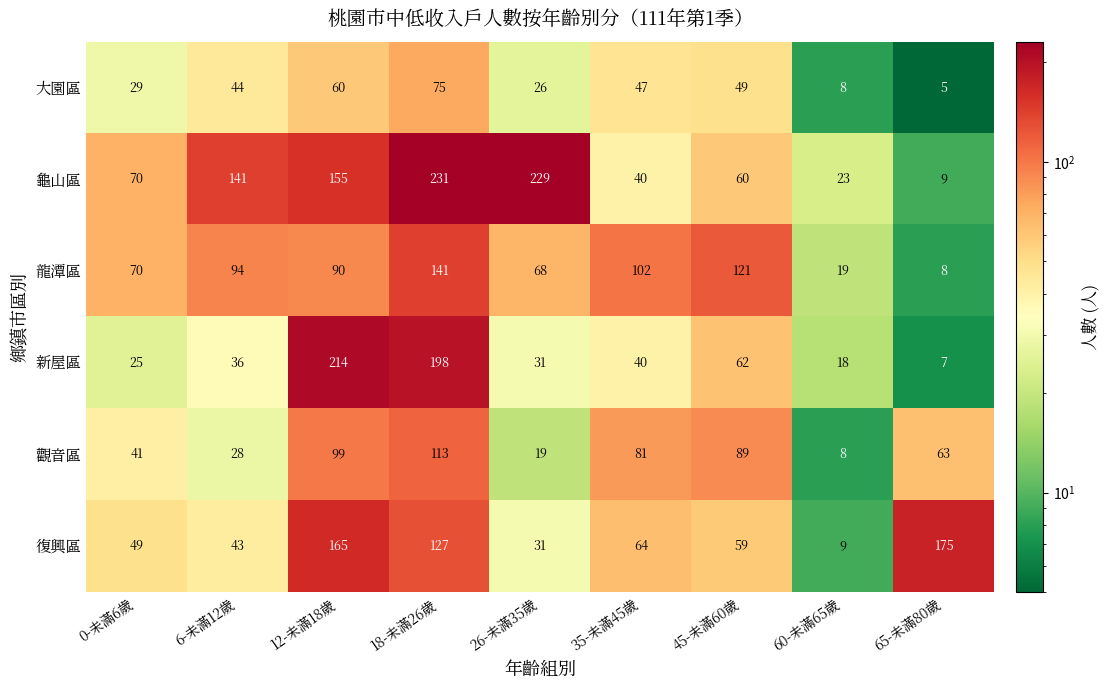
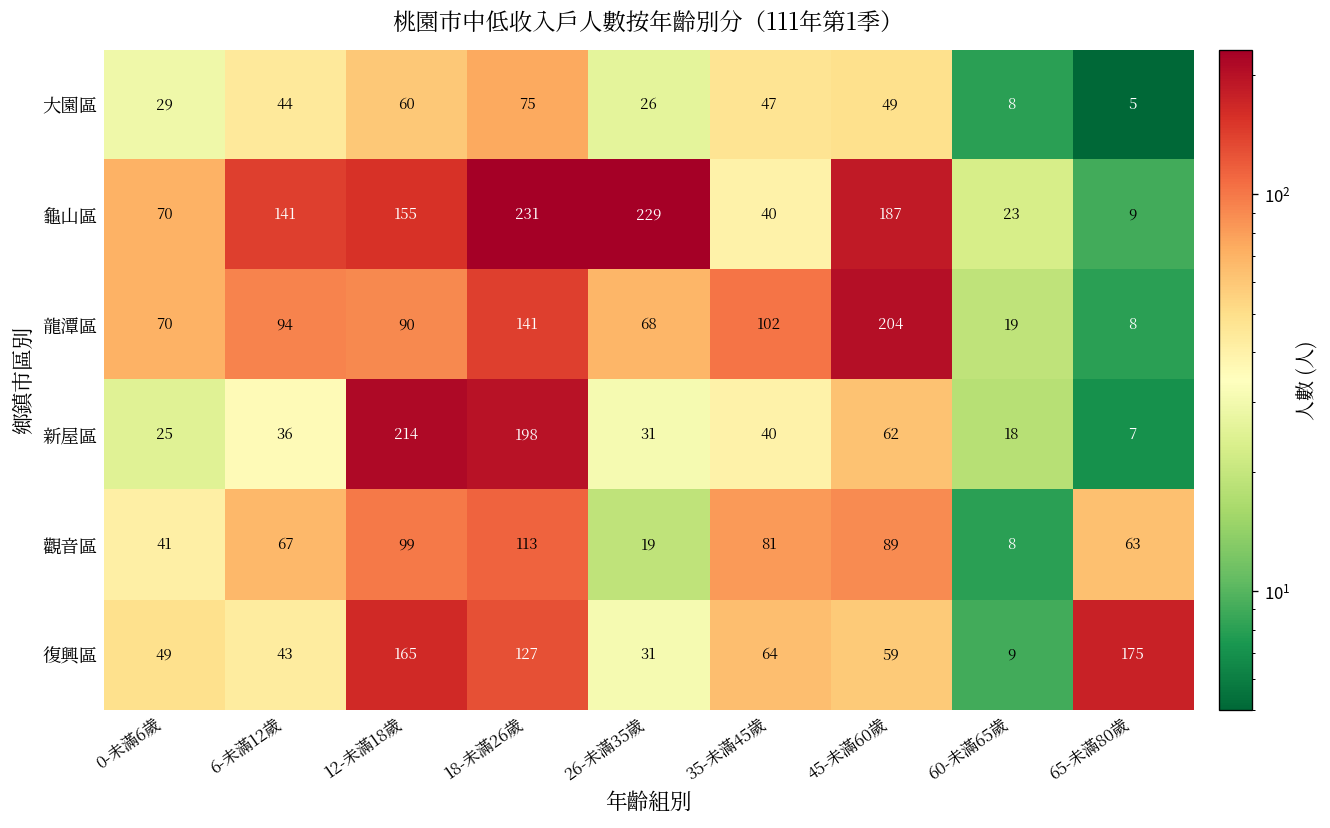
龜山區, 45-未滿60歲: 60 -> 187
龍潭區, 45-未滿60歲: 121 -> 204
觀音區, 6-未滿12歲: 28 -> 67
